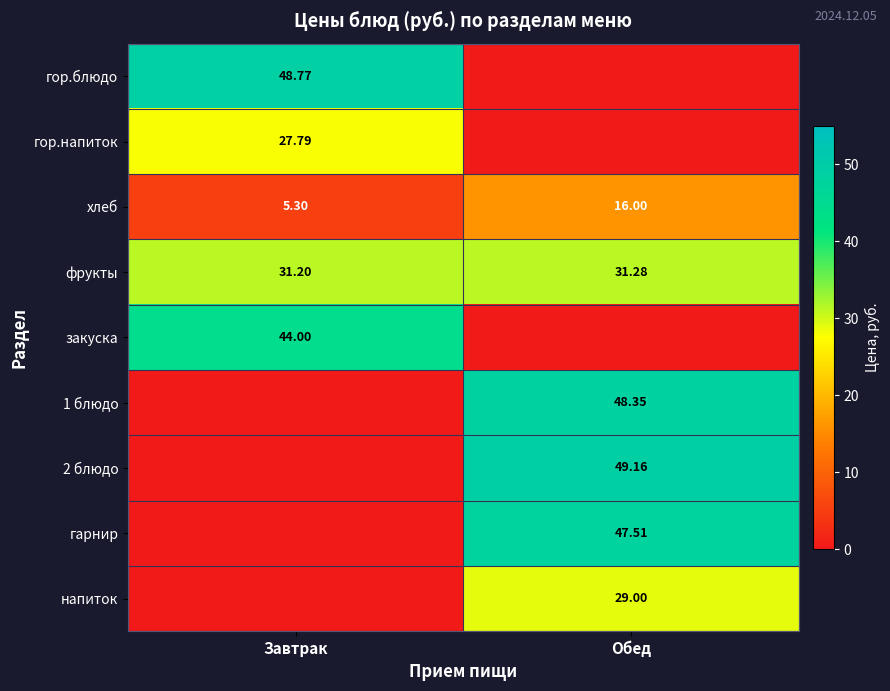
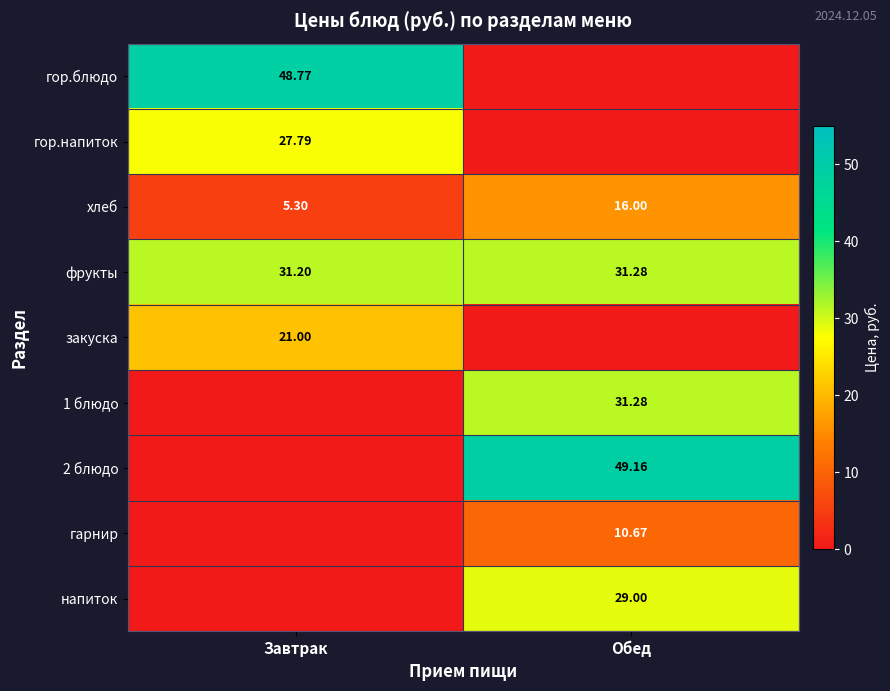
закуска, Завтрак: 44.00 -> 21.00
1 блюдо, Обед: 48.35 -> 31.28
гарнир, Обед: 47.51 -> 10.67
